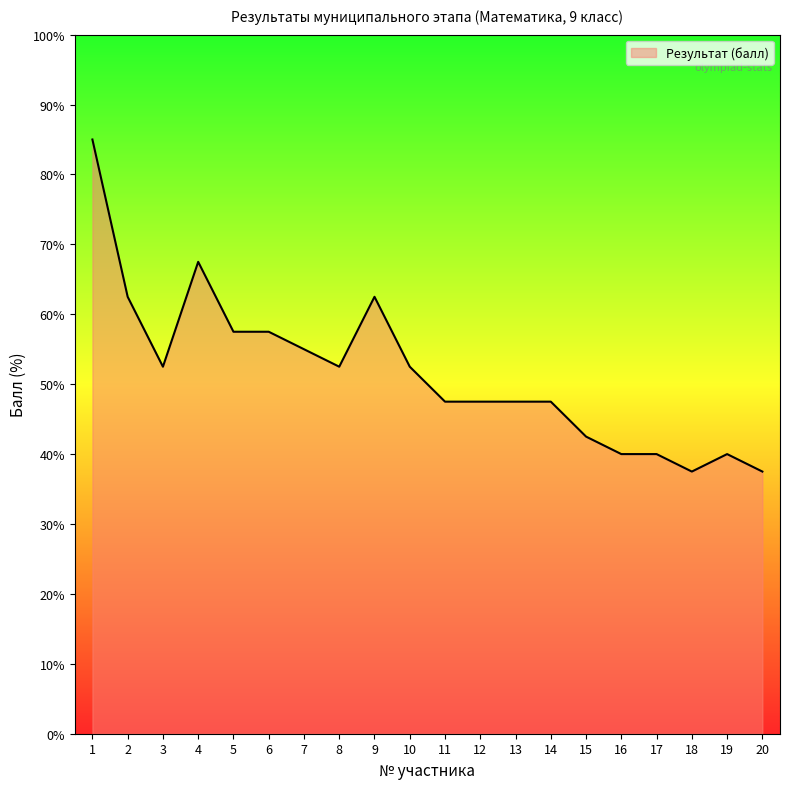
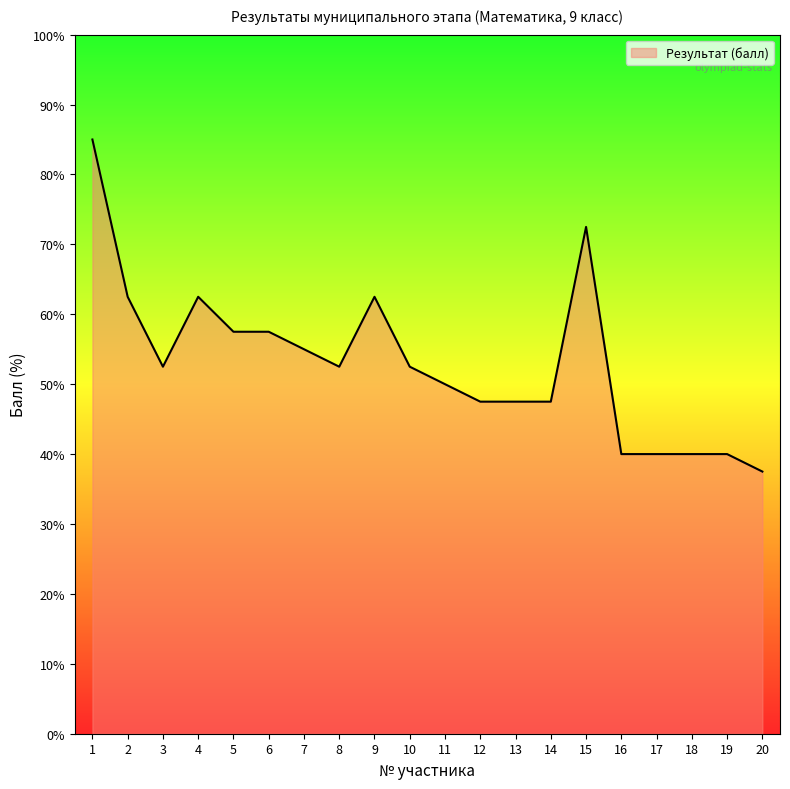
4: 68% -> 63%
11: 48% -> 50%
15: 43% -> 73%
18: 38% -> 40%
